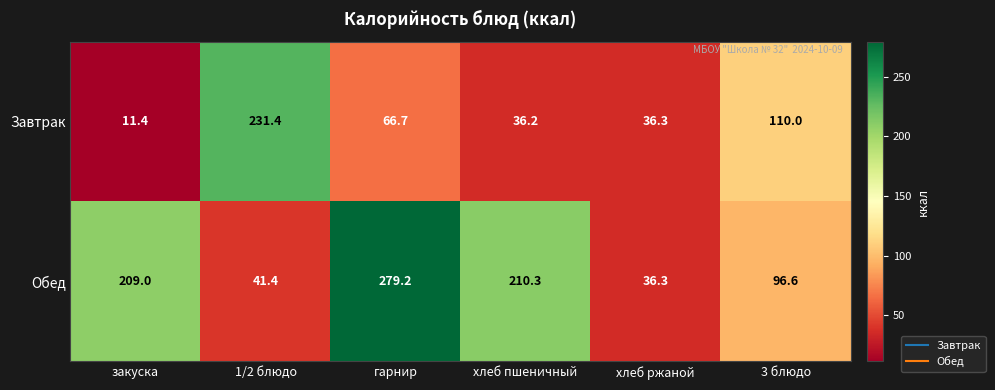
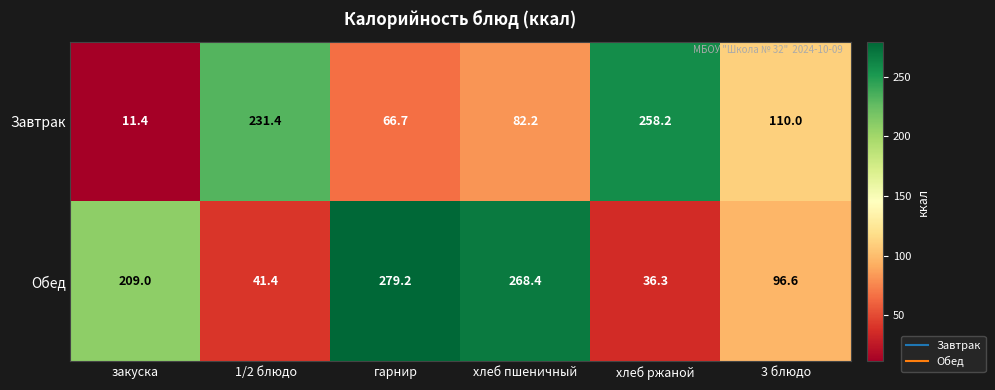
Завтрак, хлеб пшеничный: 36.2 -> 82.2
Завтрак, хлеб ржаной: 36.3 -> 258.2
Обед, хлеб пшеничный: 210.3 -> 268.4
